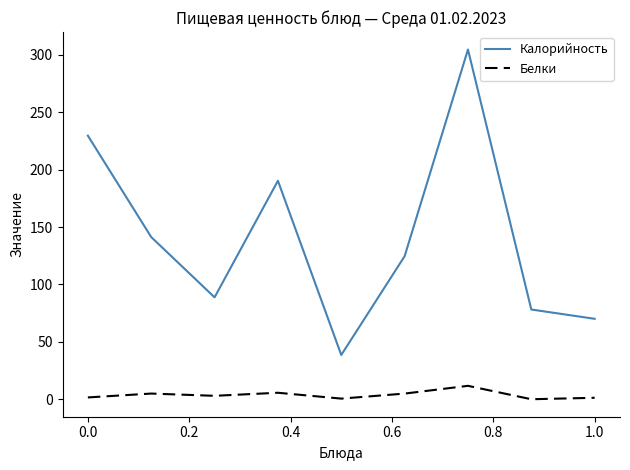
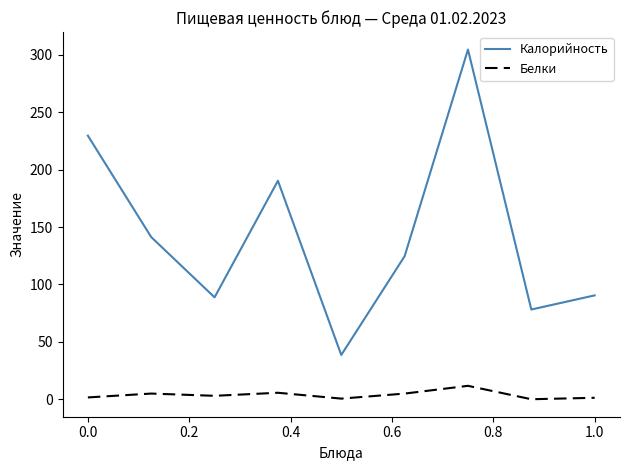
Калорийность, 1.0: 70 -> 91
